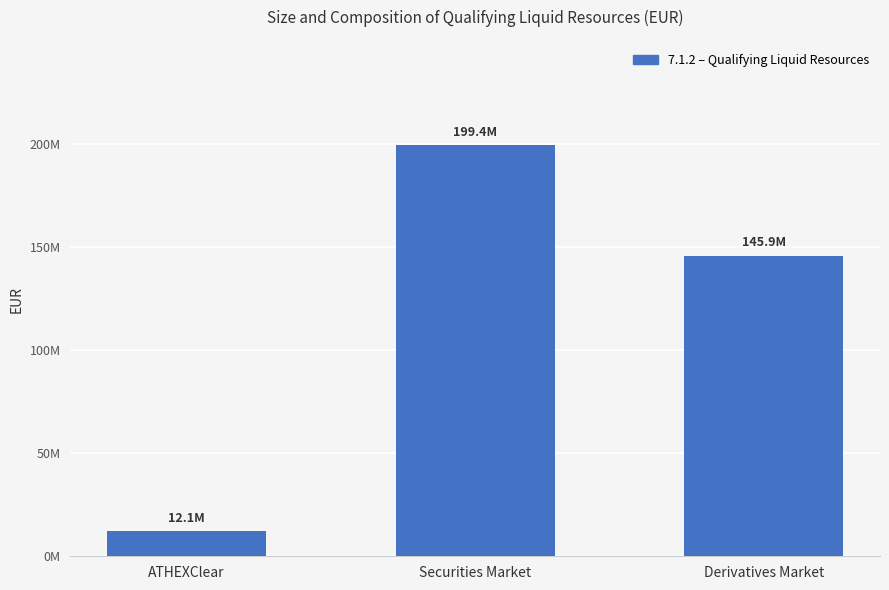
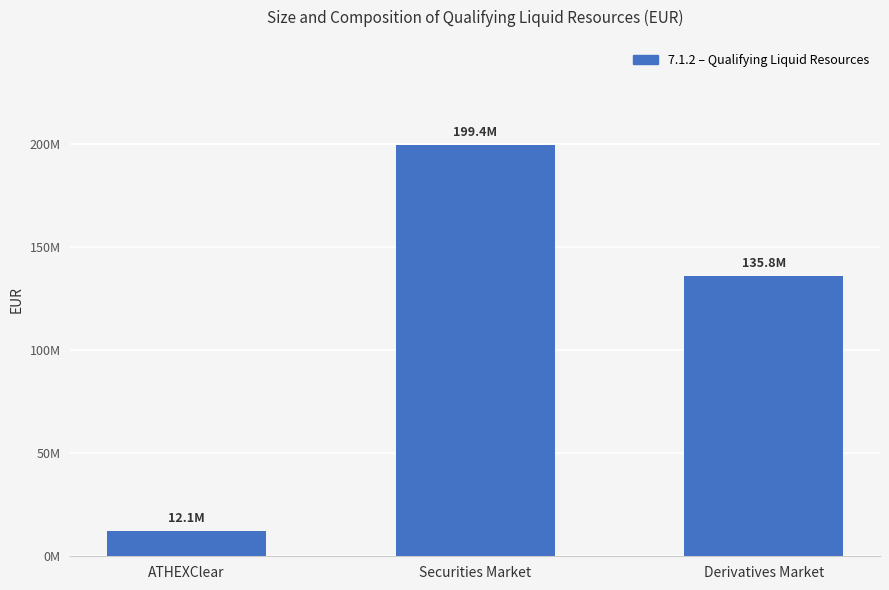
Derivatives Market: 145.9M -> 135.8M
